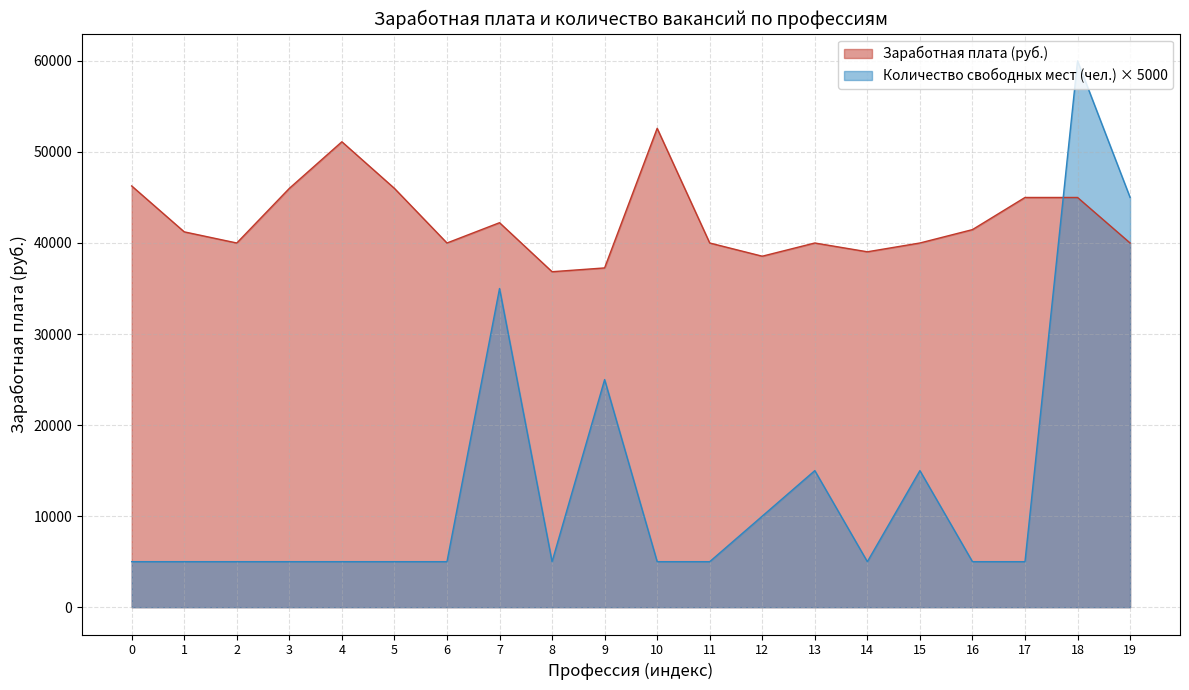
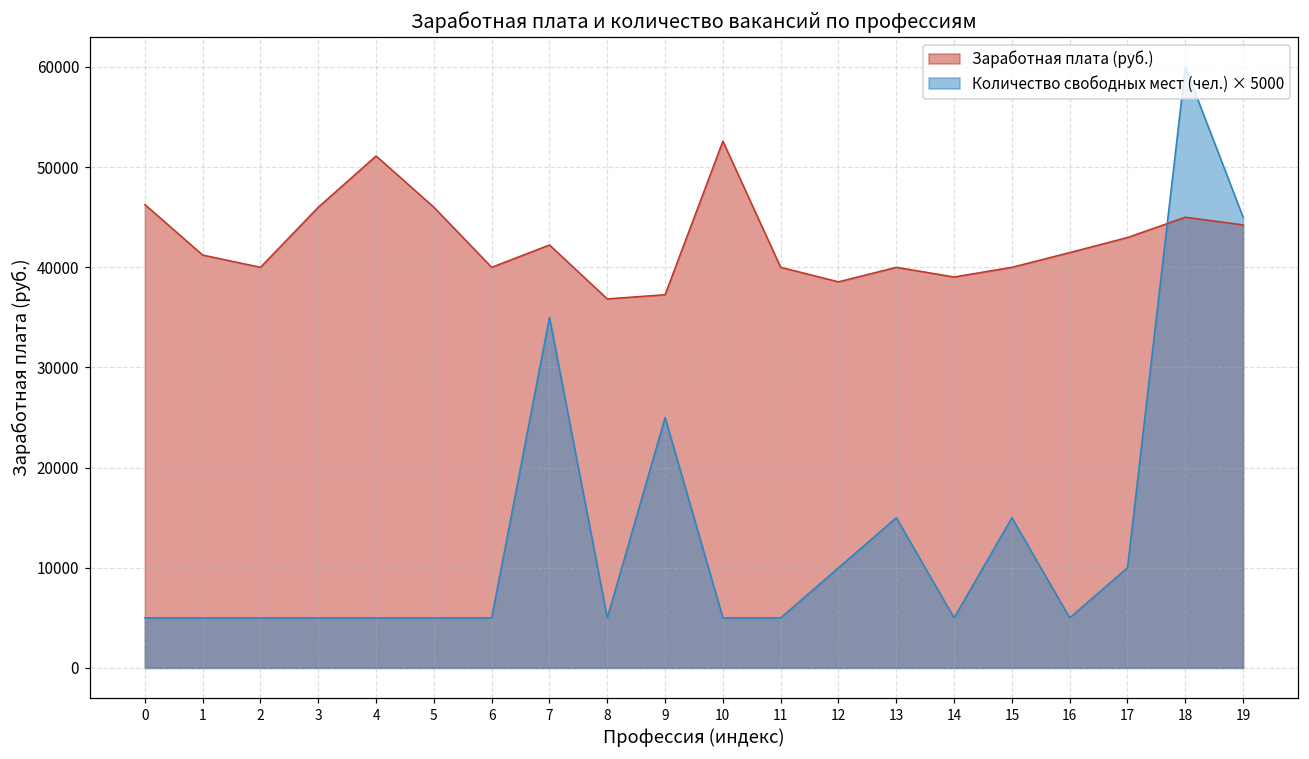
Заработная плата (руб.), 17: 45000 -> 43000
Количество свободных мест (чел.) × 5000, 17: 5000 -> 10000
Заработная плата (руб.), 19: 40000 -> 44000
